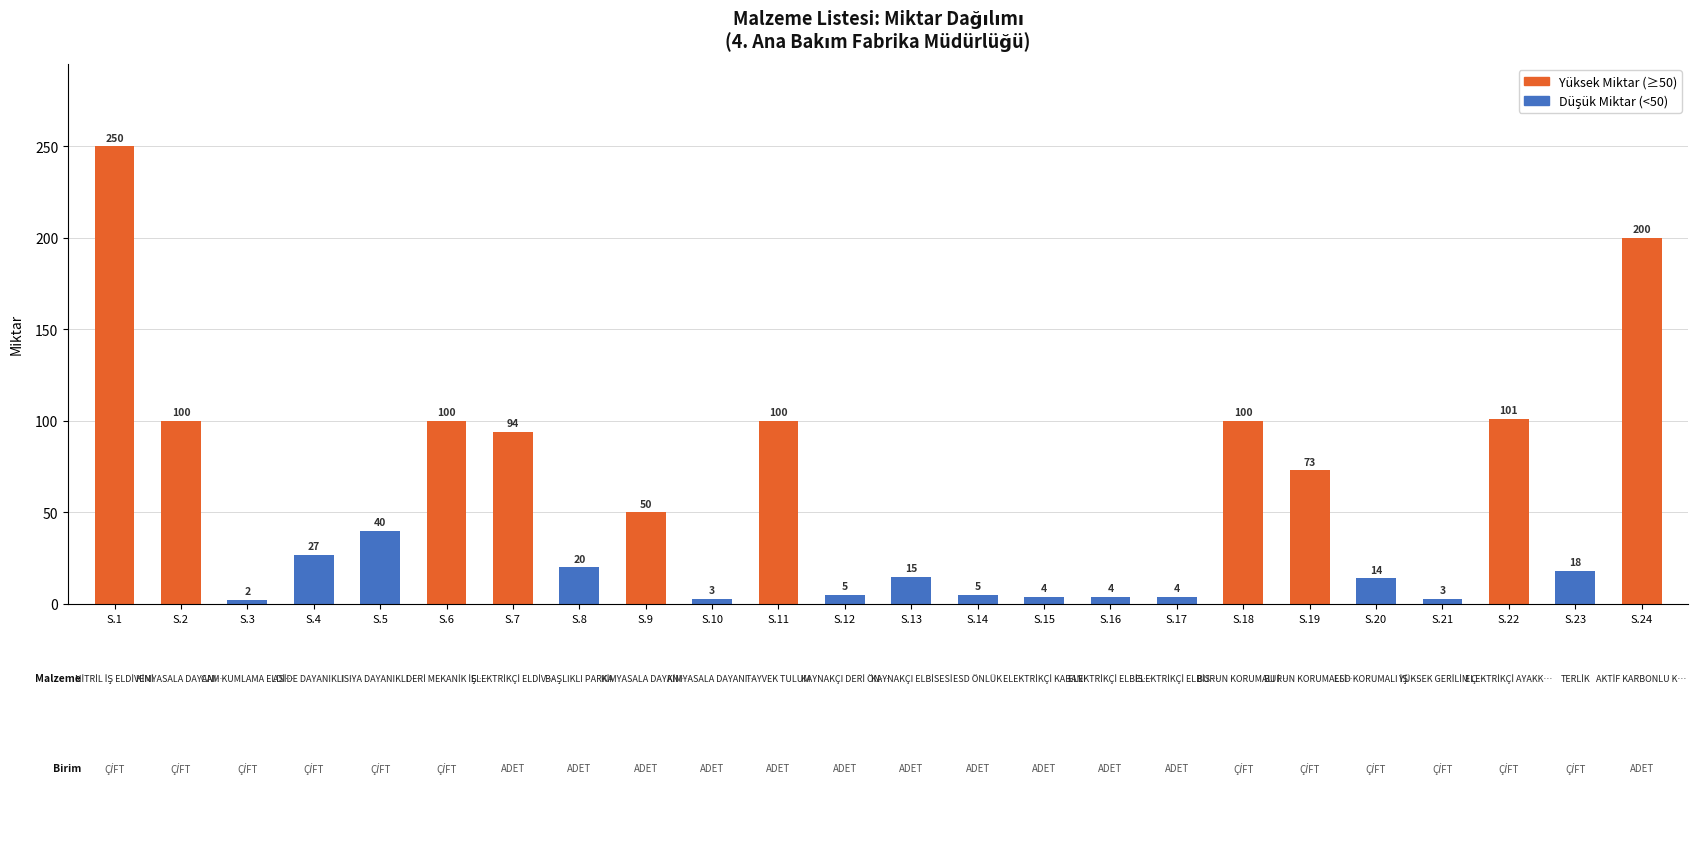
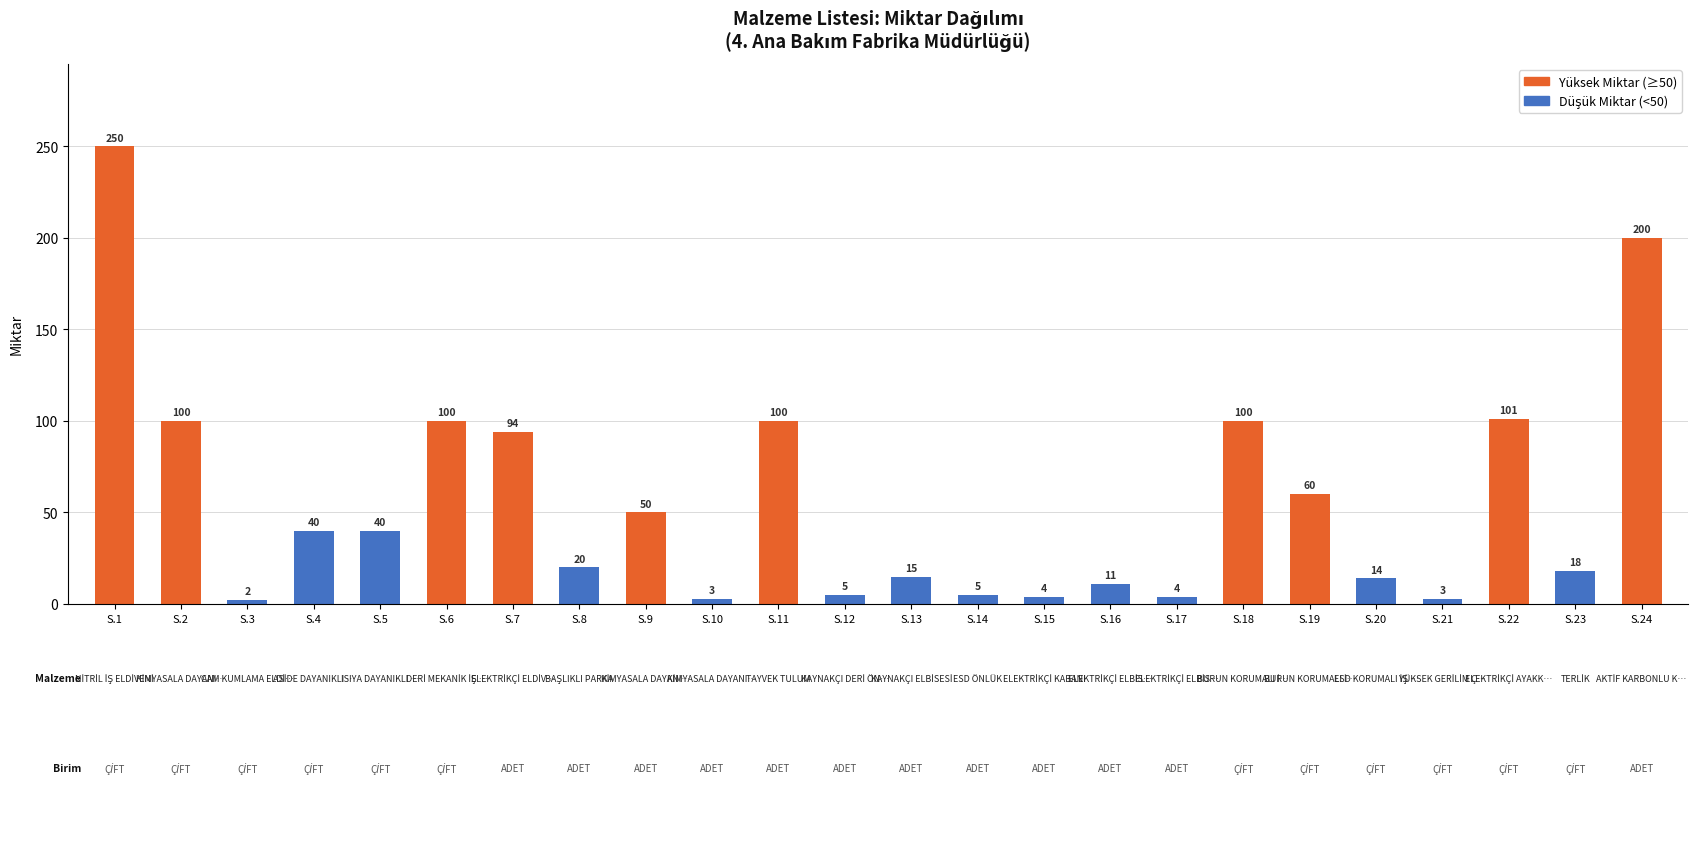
S.4: 27 -> 40
S.16: 4 -> 11
S.19: 73 -> 60
